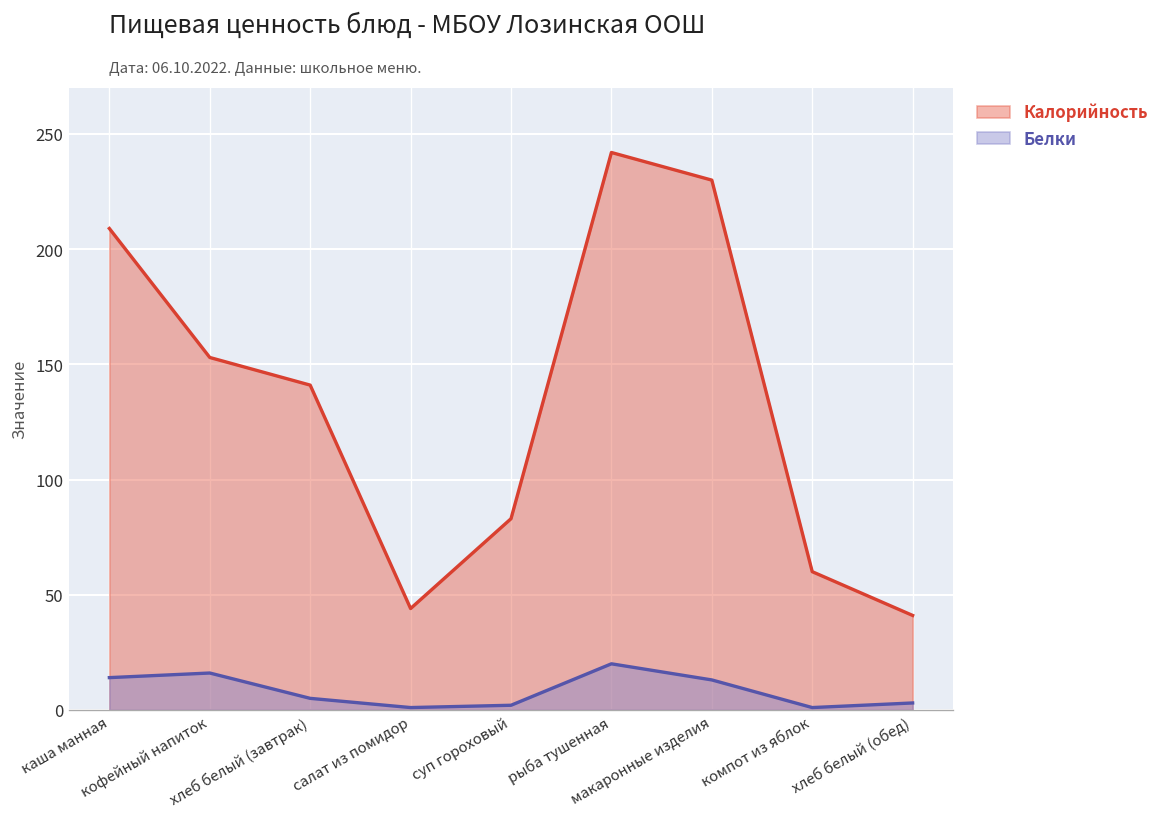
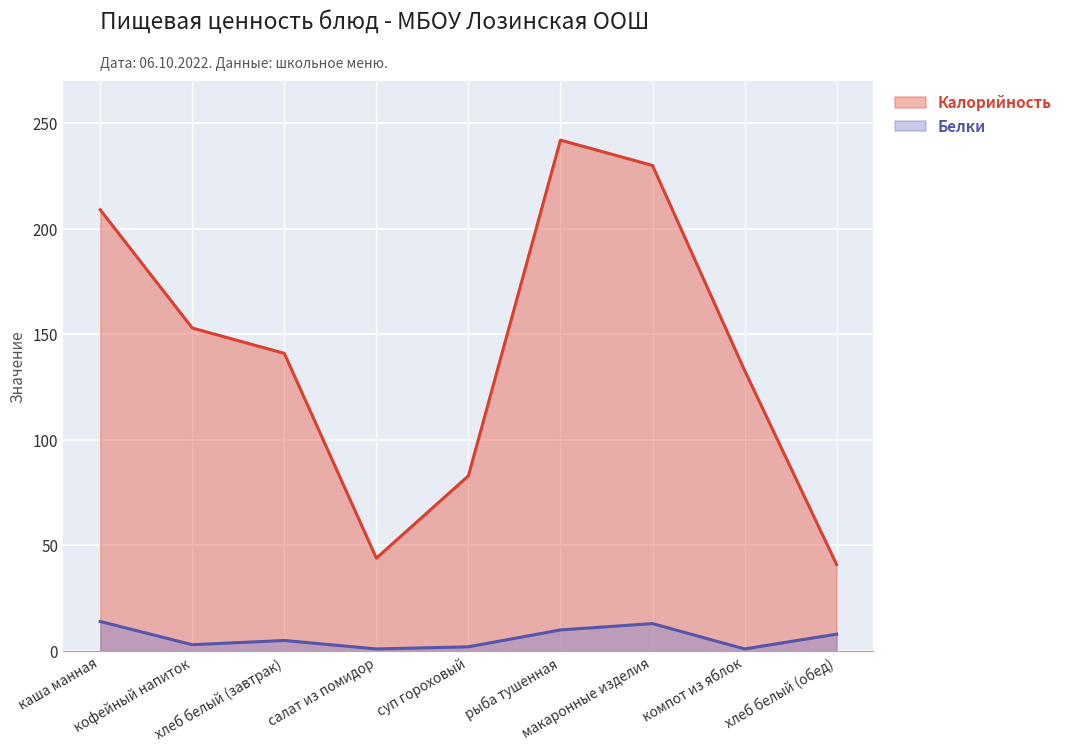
Белки, кофейный напиток: 16 -> 3
Белки, рыба тушенная: 20 -> 10
Калорийность, компот из яблок: 60 -> 133
Белки, хлеб белый (обед): 3 -> 8
